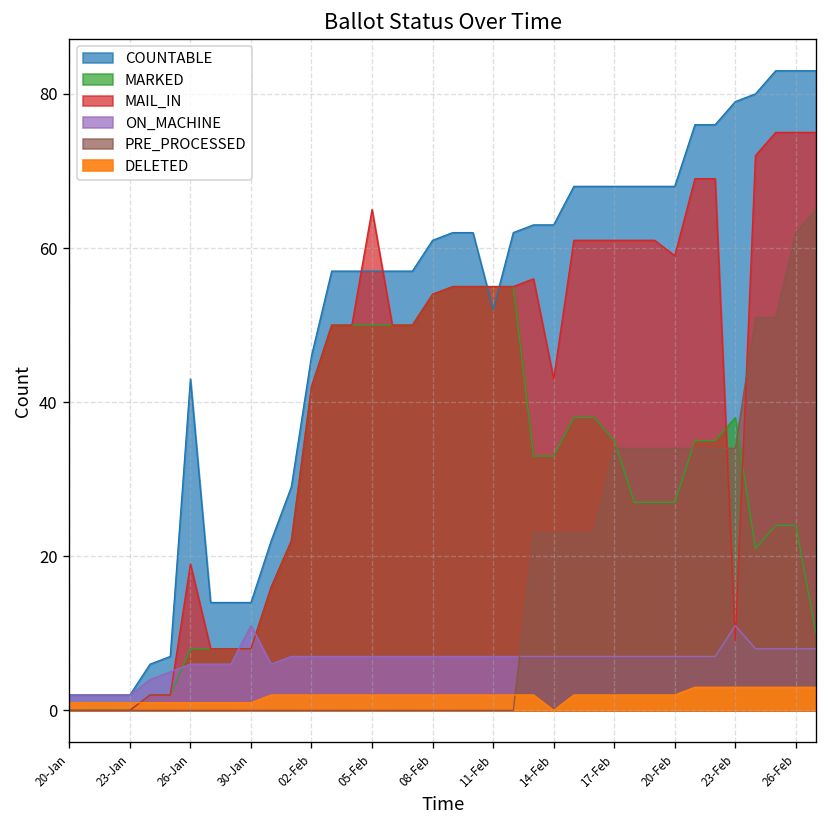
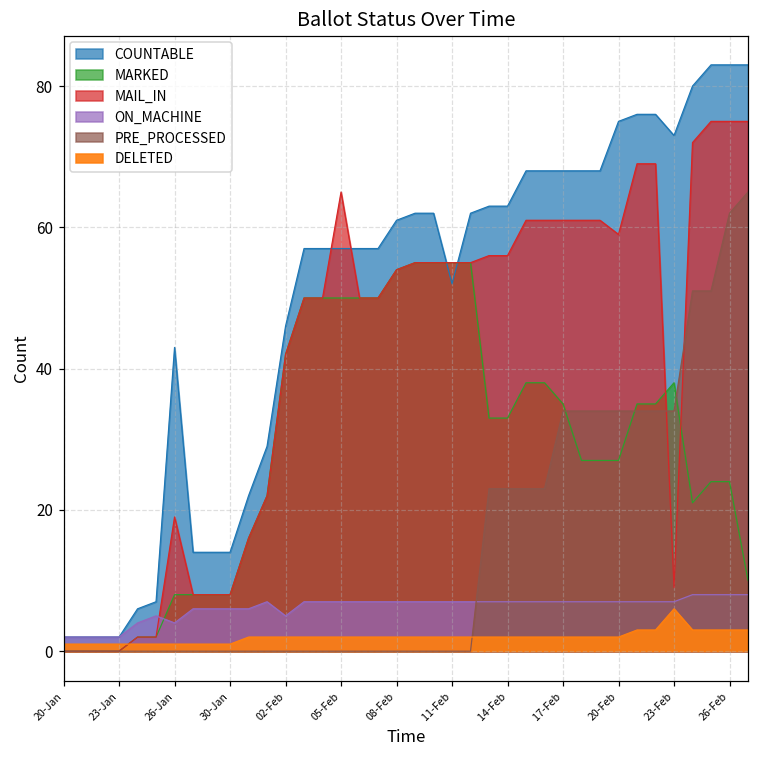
ON_MACHINE, 26-Jan: 6 -> 4
ON_MACHINE, 30-Jan: 11 -> 6
ON_MACHINE, 02-Feb: 7 -> 5
MAIL_IN, 14-Feb: 43 -> 56
DELETED, 14-Feb: 0 -> 2
COUNTABLE, 20-Feb: 68 -> 75
COUNTABLE, 23-Feb: 79 -> 73
ON_MACHINE, 23-Feb: 11 -> 7
DELETED, 23-Feb: 3 -> 6
